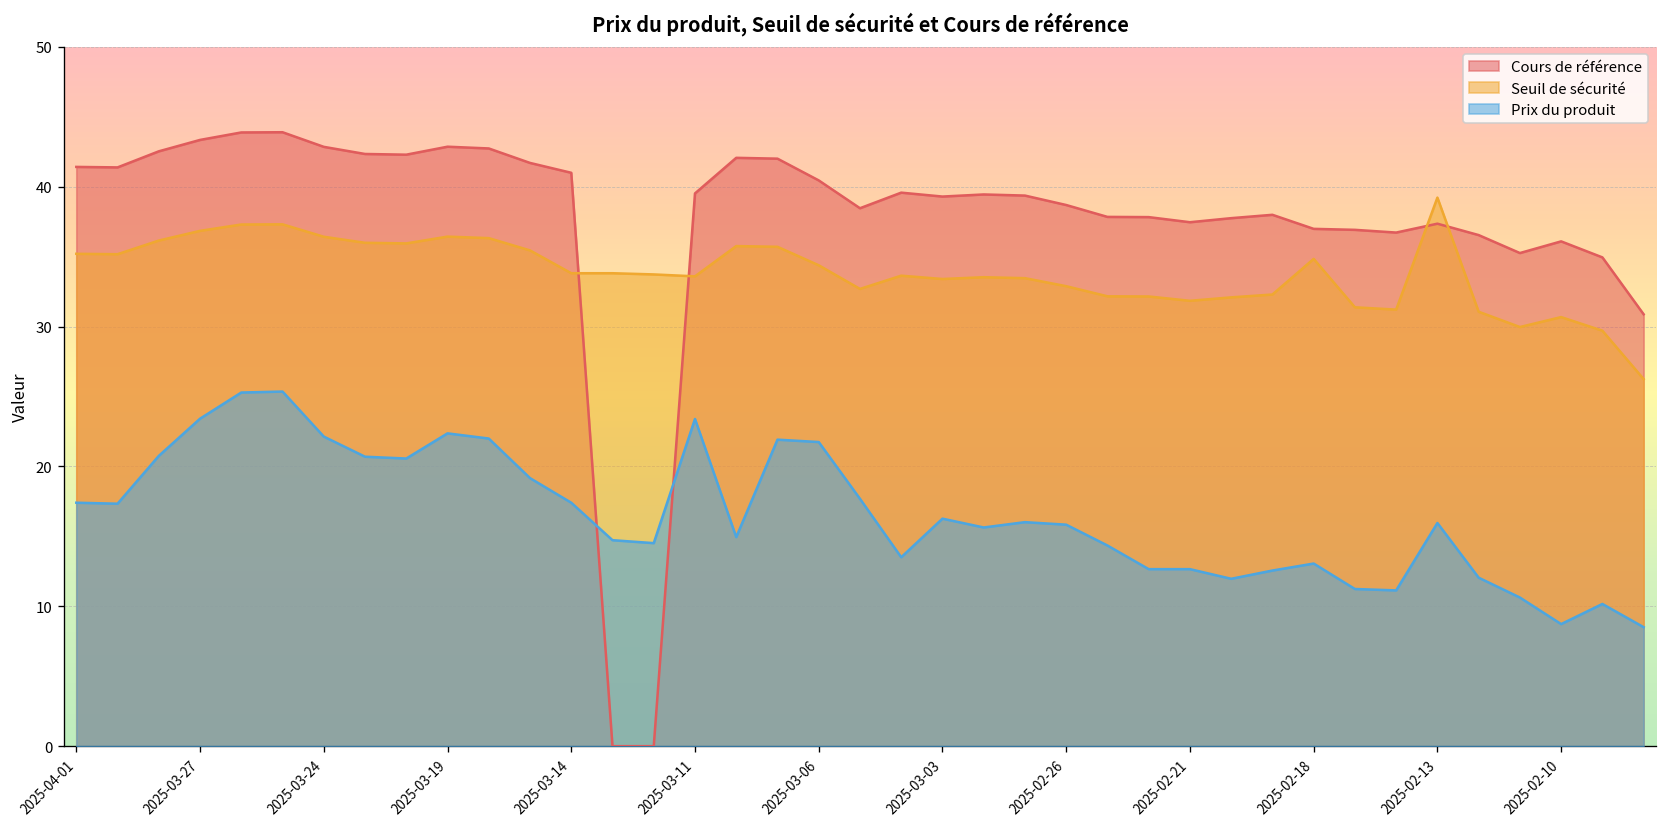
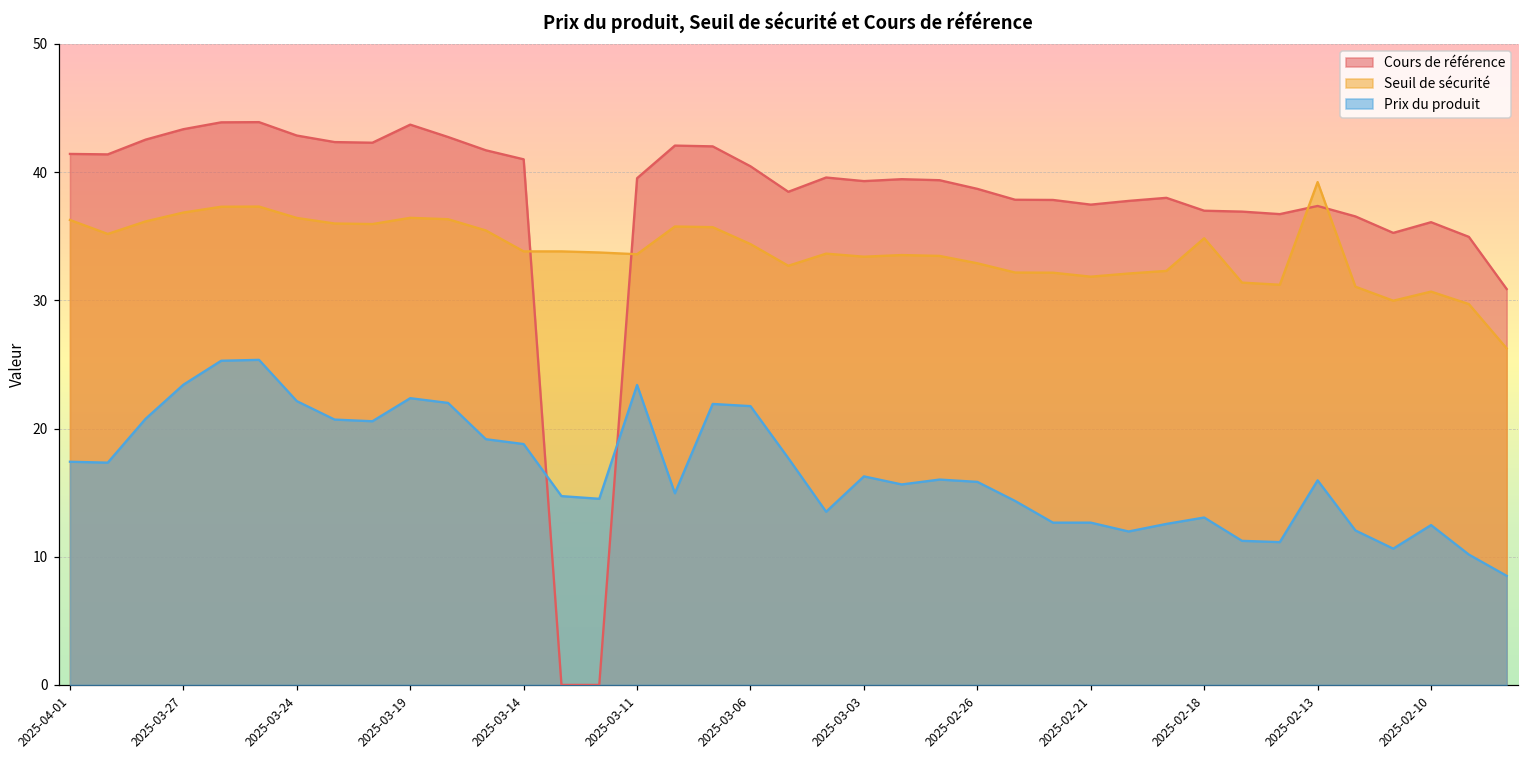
Seuil de sécurité, 2025-04-01: 35.2 -> 36.3
Cours de référence, 2025-03-19: 42.9 -> 43.7
Prix du produit, 2025-03-14: 17.4 -> 18.8
Prix du produit, 2025-02-10: 8.7 -> 12.5
